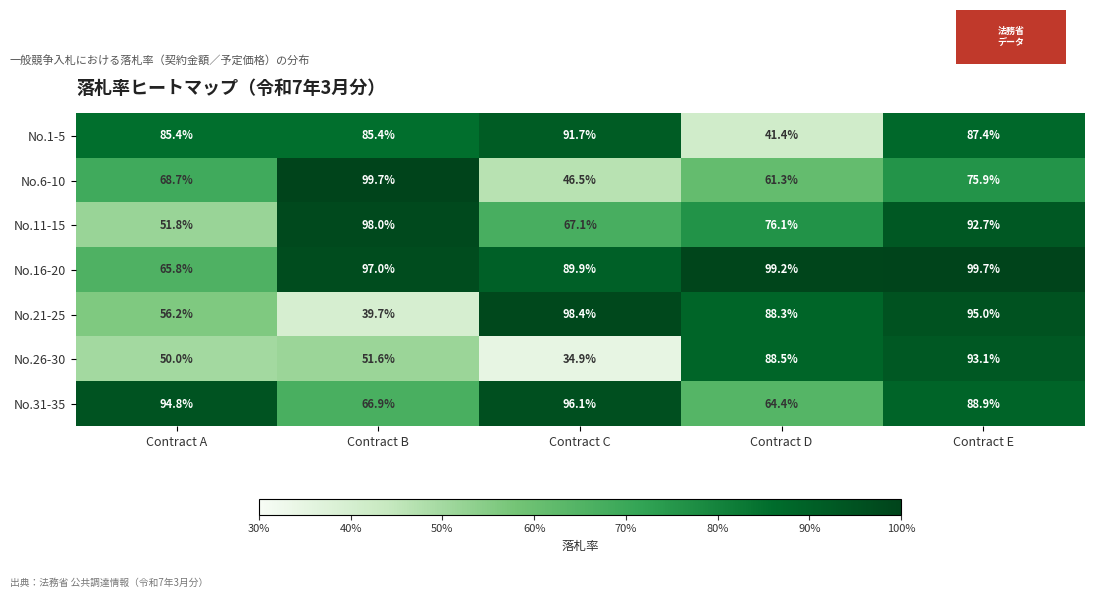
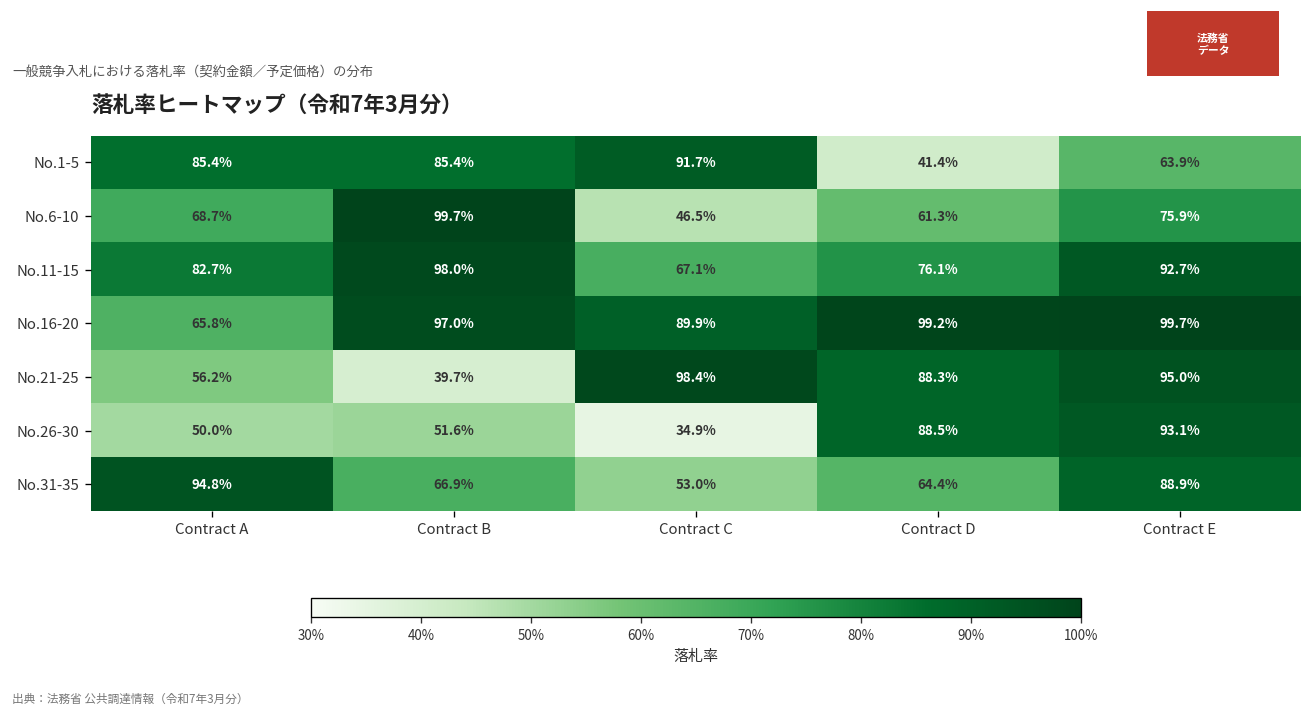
No.1-5, Contract E: 87.4% -> 63.9%
No.11-15, Contract A: 51.8% -> 82.7%
No.31-35, Contract C: 96.1% -> 53.0%
